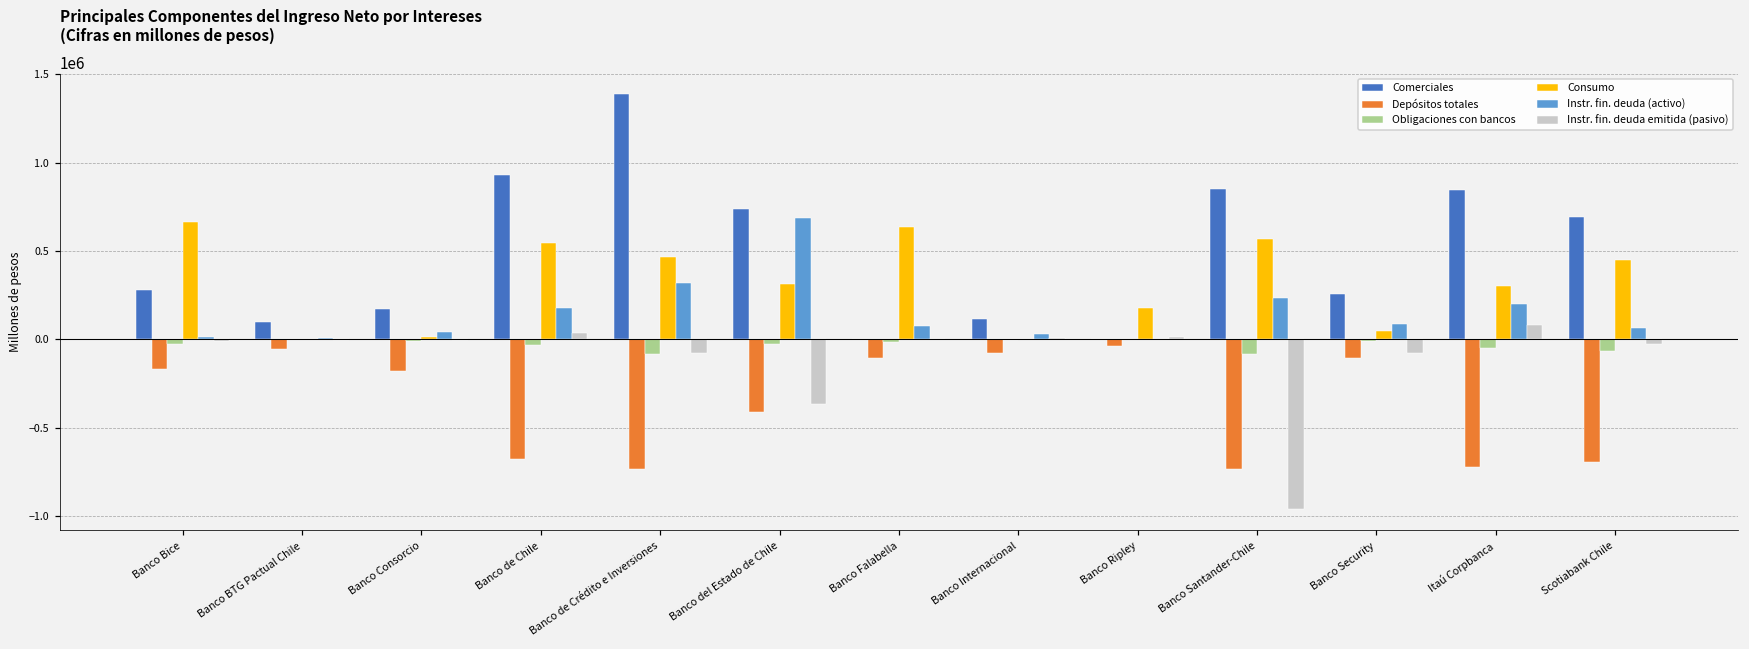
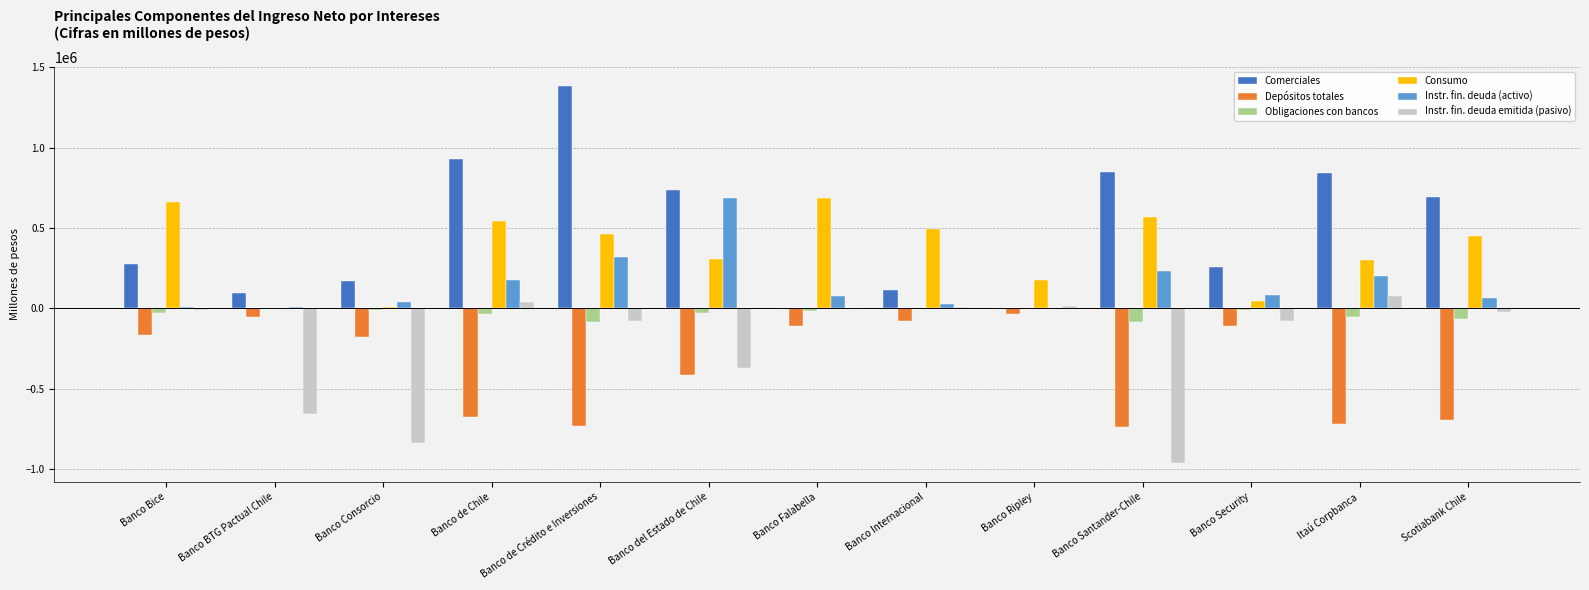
Instr. fin. deuda emitida (pasivo), Banco BTG Pactual Chile: 0 -> -660000
Instr. fin. deuda emitida (pasivo), Banco Consorcio: 0 -> -840000
Consumo, Banco Falabella: 640000 -> 690000
Consumo, Banco Internacional: 0 -> 500000
